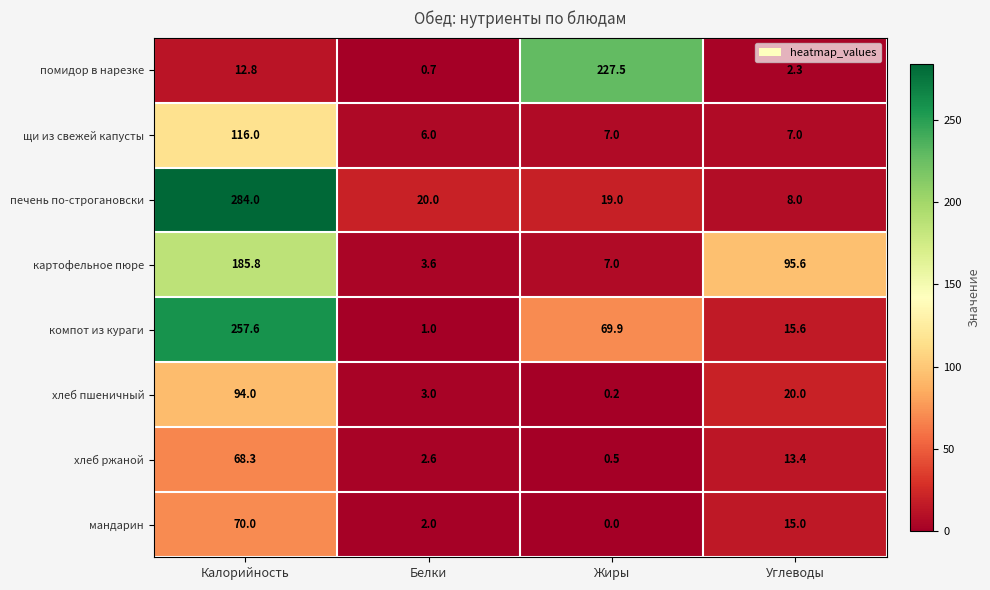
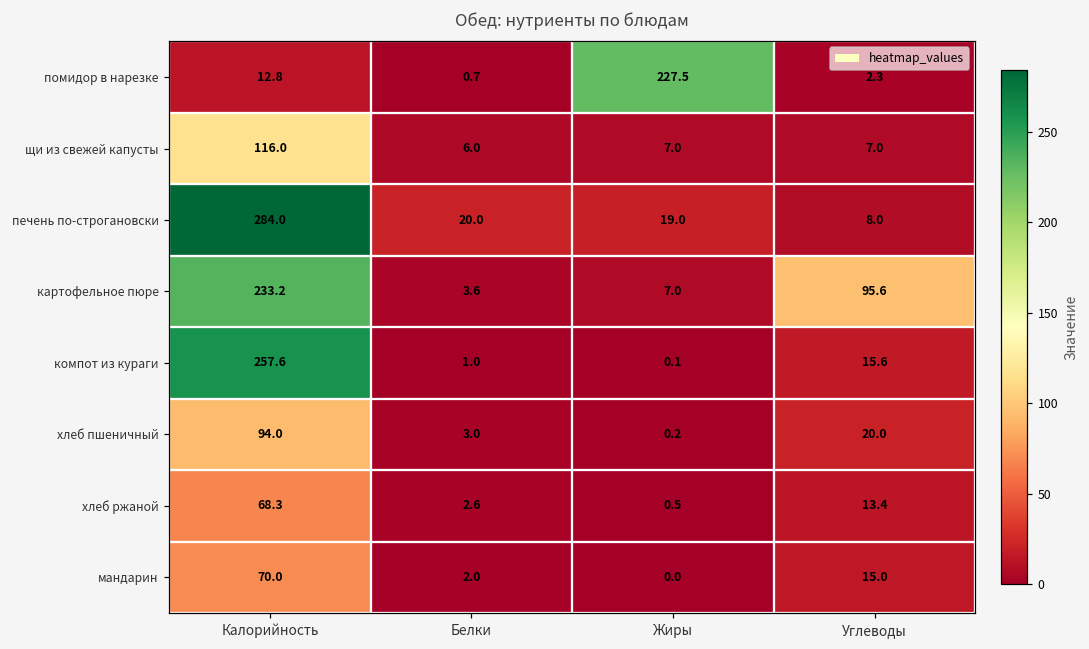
картофельное пюре, Калорийность: 185.8 -> 233.2
компот из кураги, Жиры: 69.9 -> 0.1
